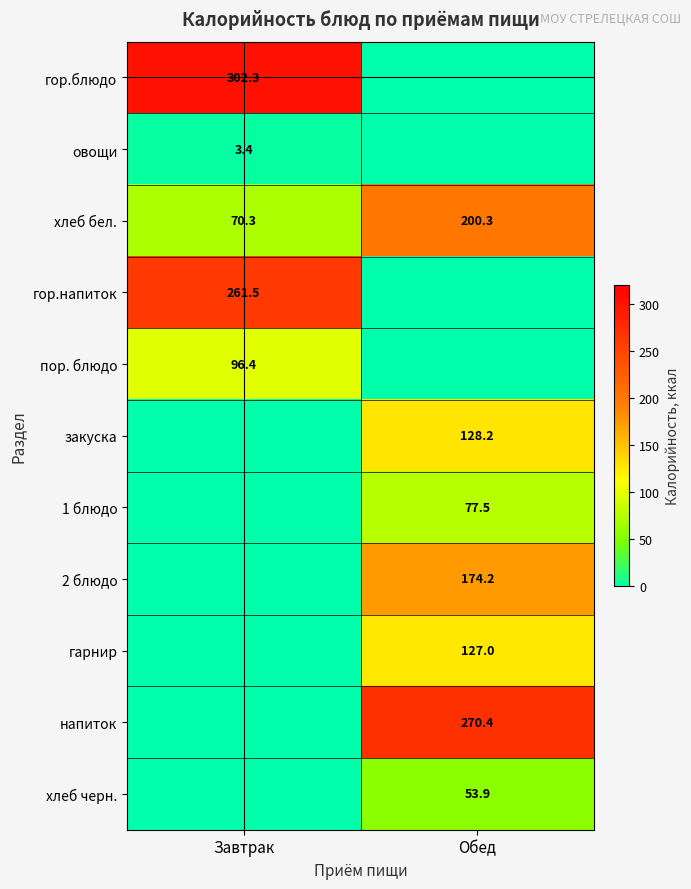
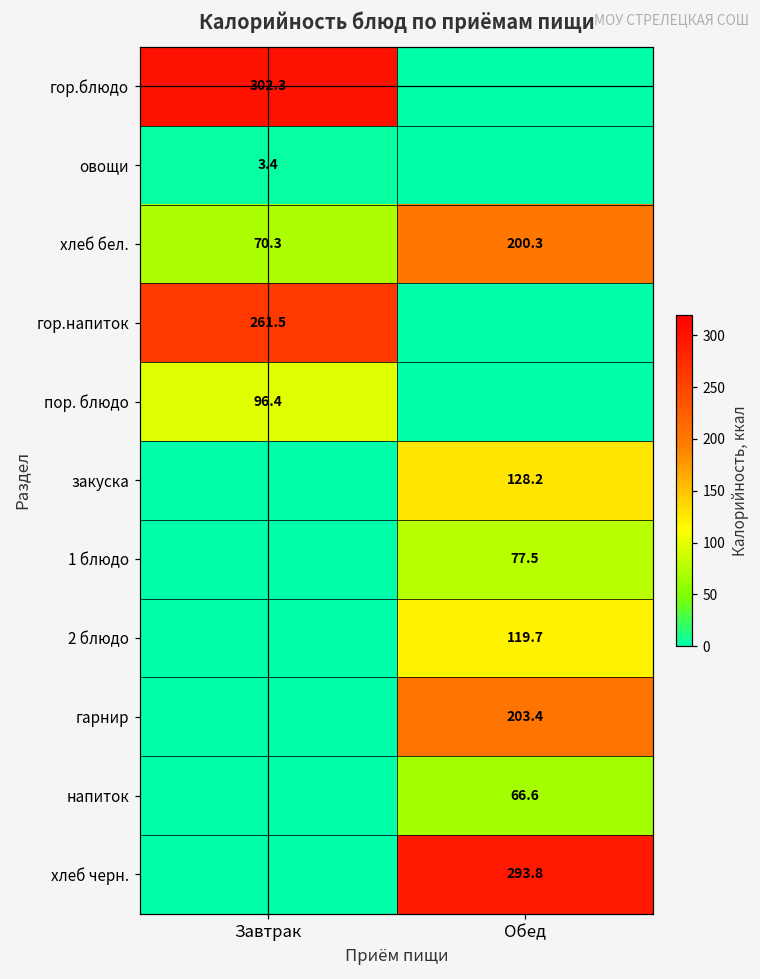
2 блюдо, Обед: 174.2 -> 119.7
гарнир, Обед: 127.0 -> 203.4
напиток, Обед: 270.4 -> 66.6
хлеб черн., Обед: 53.9 -> 293.8
